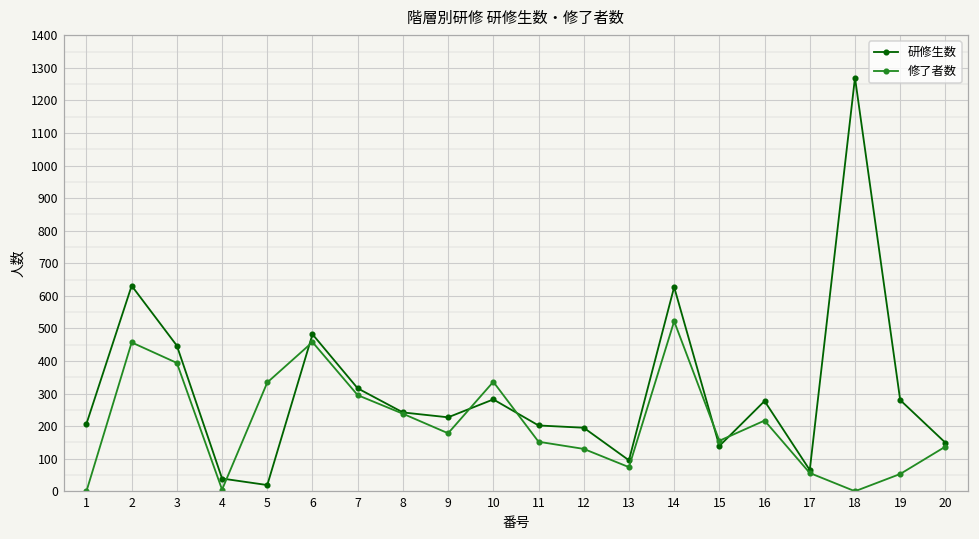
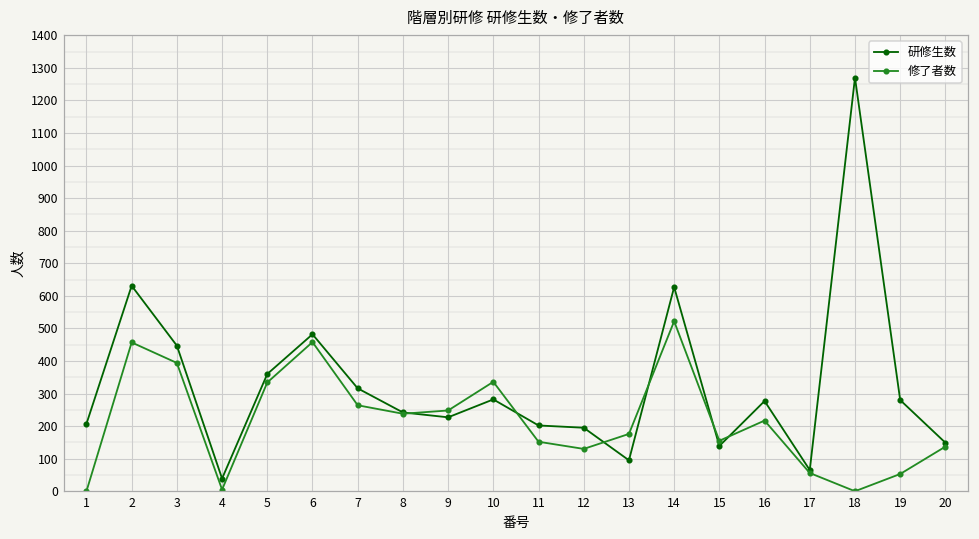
研修生数, 5: 20 -> 360
修了者数, 7: 300 -> 260
修了者数, 9: 180 -> 250
修了者数, 13: 70 -> 180
